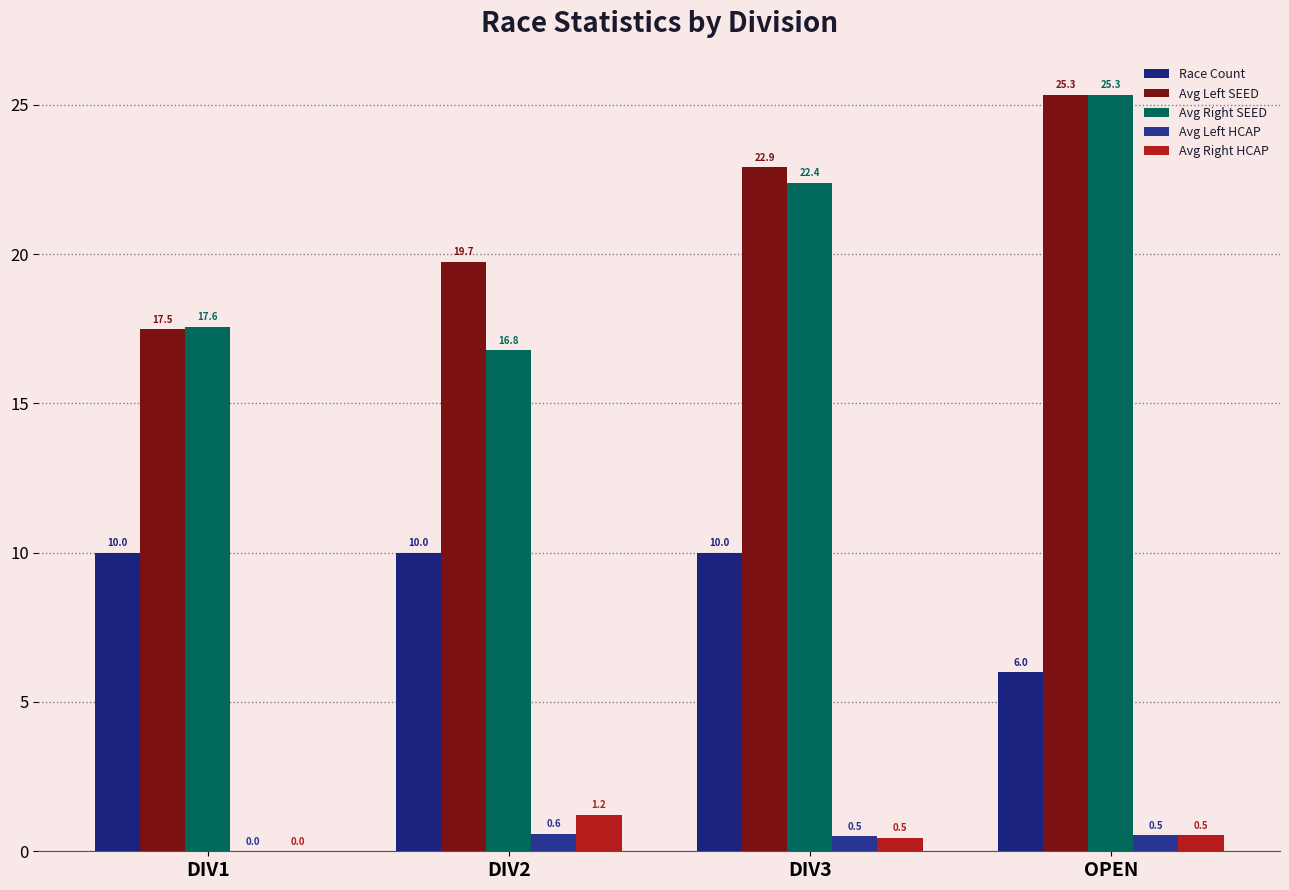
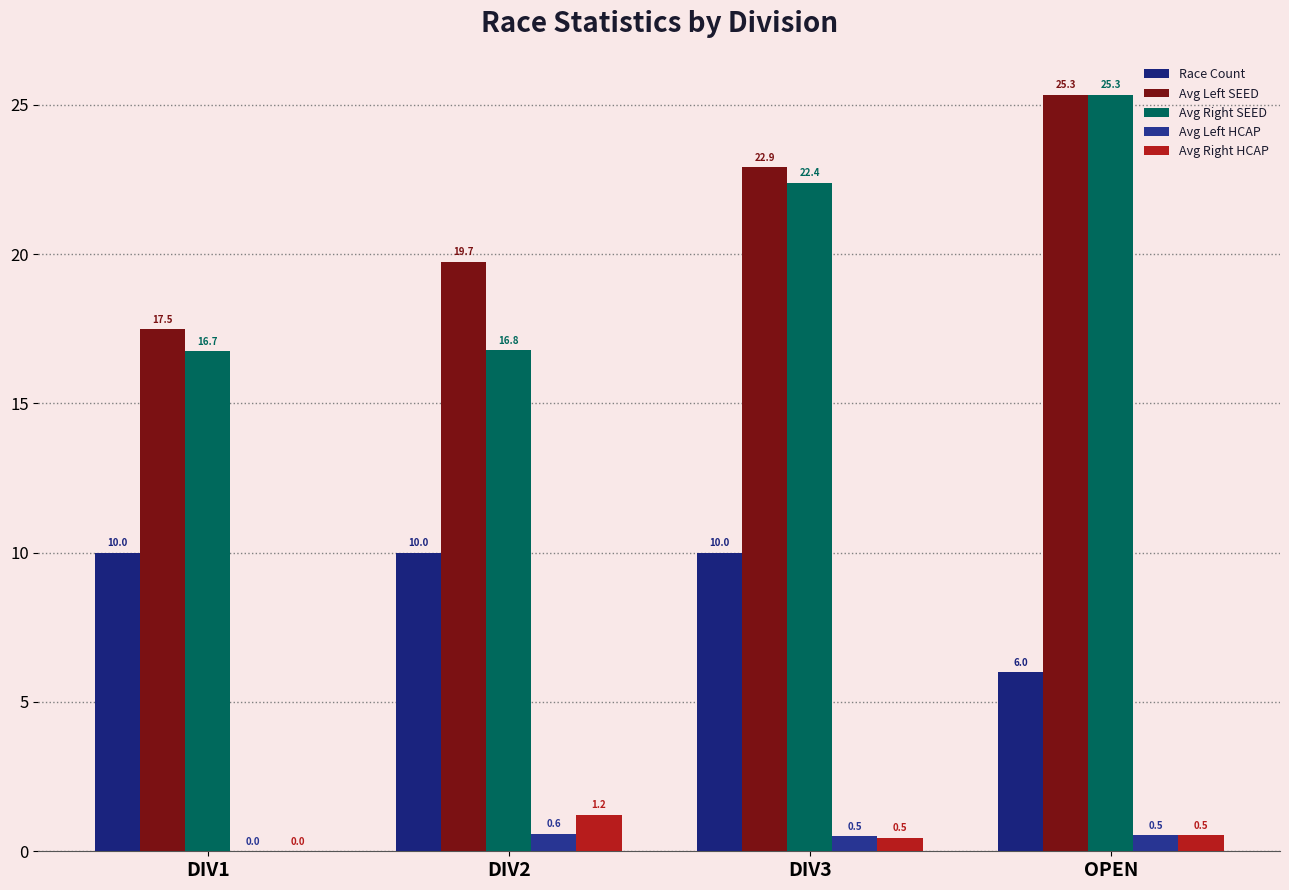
Avg Right SEED, DIV1: 17.6 -> 16.7
